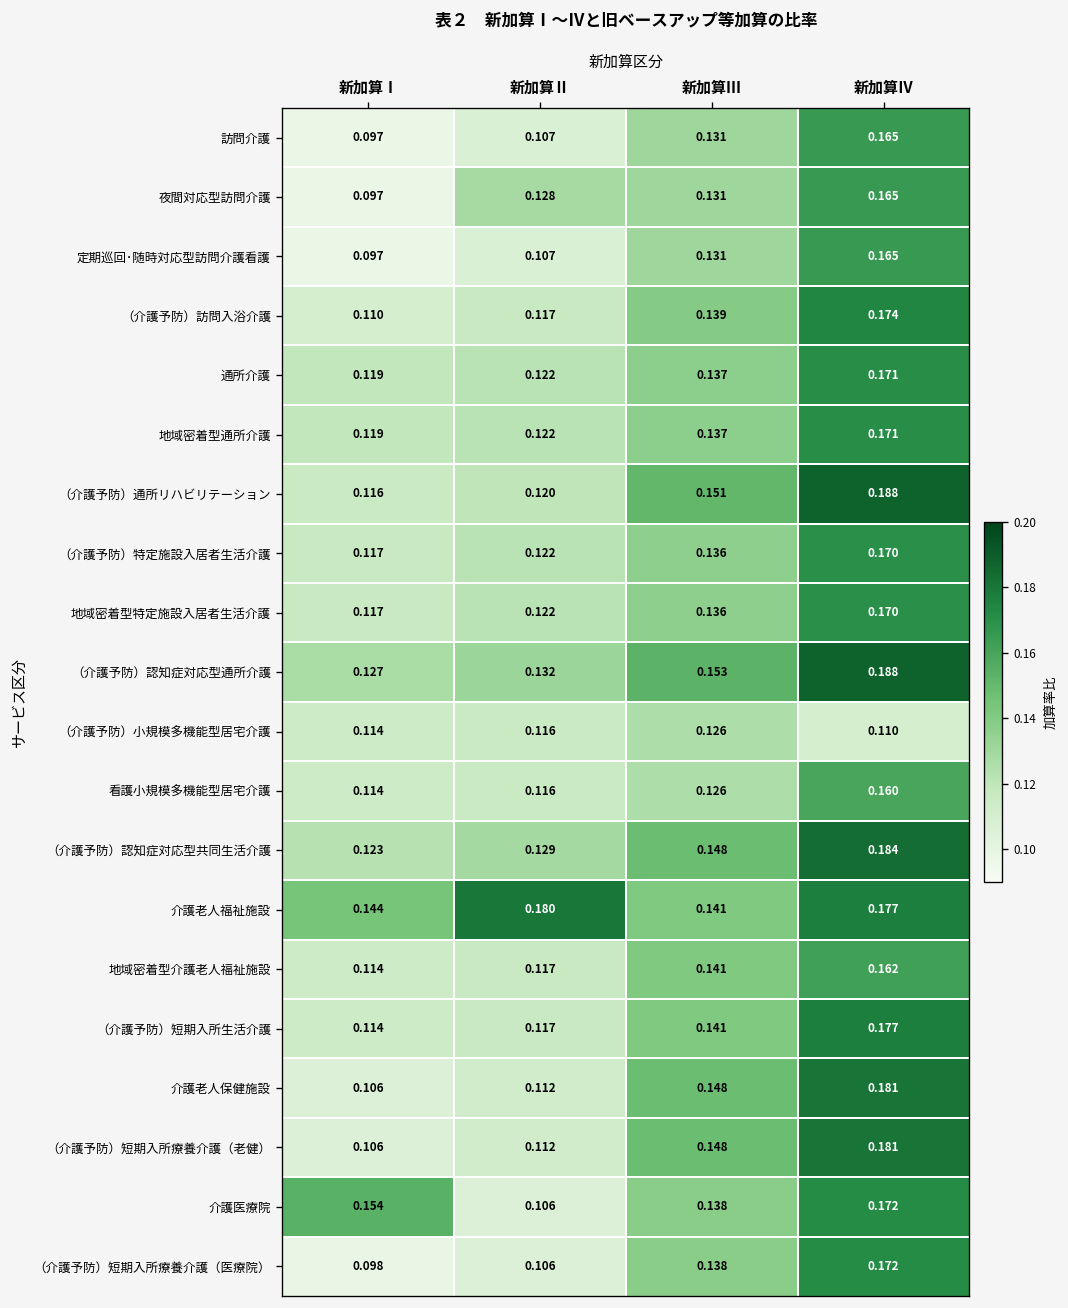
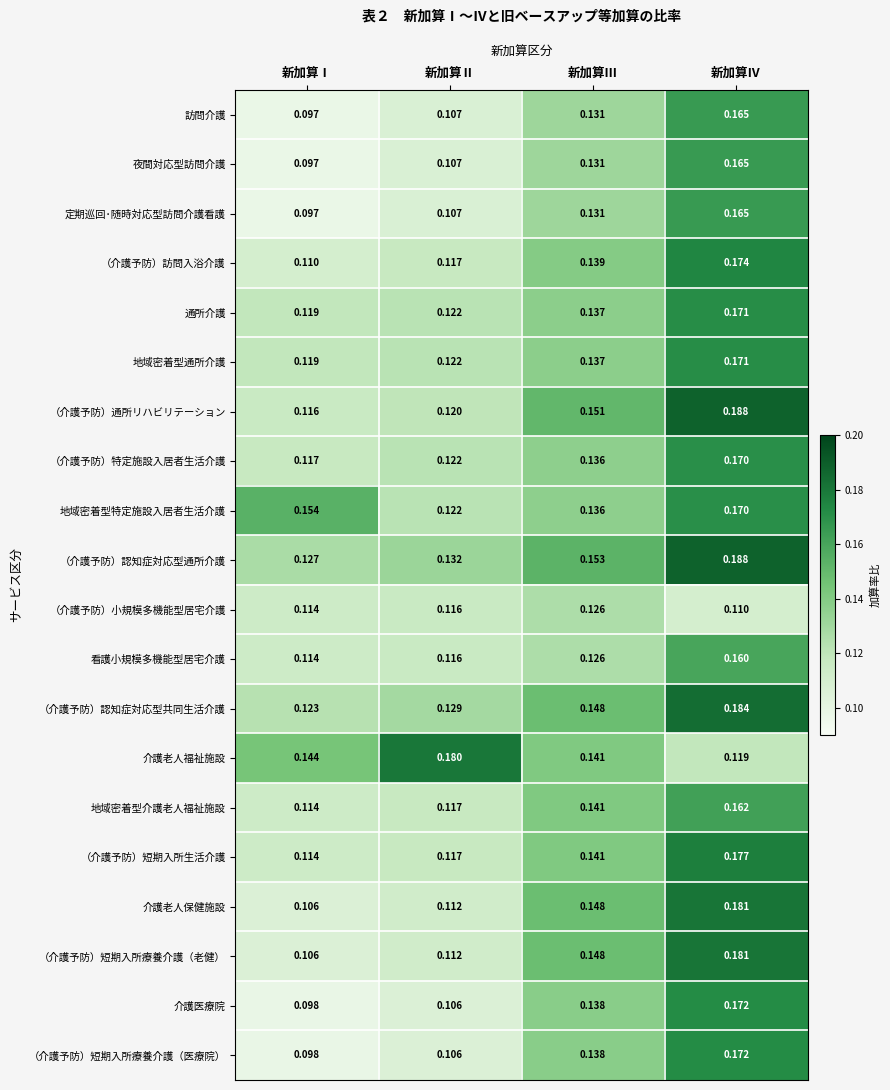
夜間対応型訪問介護, 新加算Ⅱ: 0.128 -> 0.107
地域密着型特定施設入居者生活介護, 新加算Ⅰ: 0.117 -> 0.154
介護老人福祉施設, 新加算Ⅳ: 0.177 -> 0.119
介護医療院, 新加算Ⅰ: 0.154 -> 0.098
